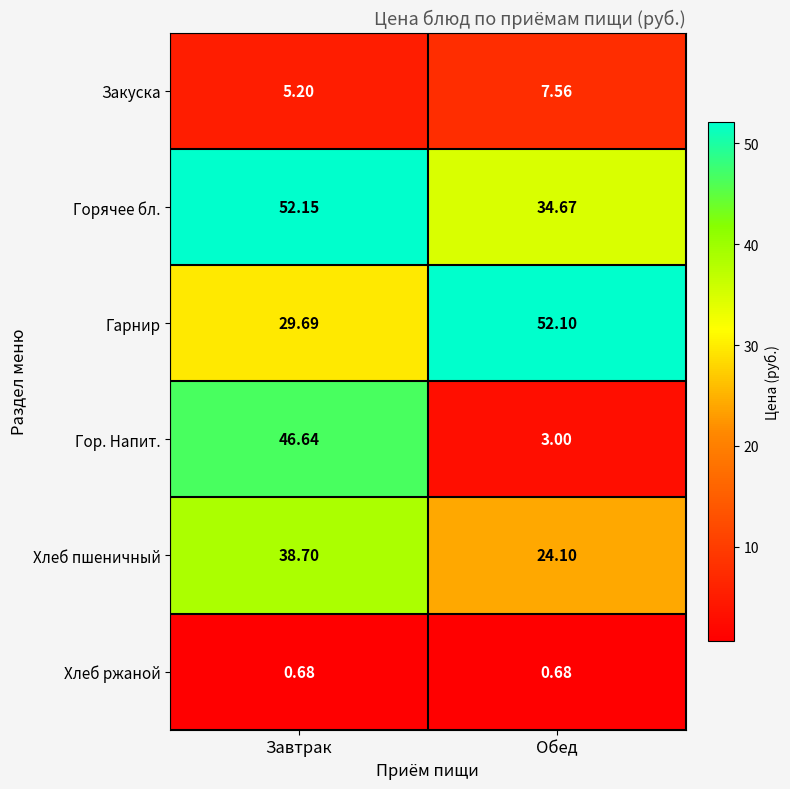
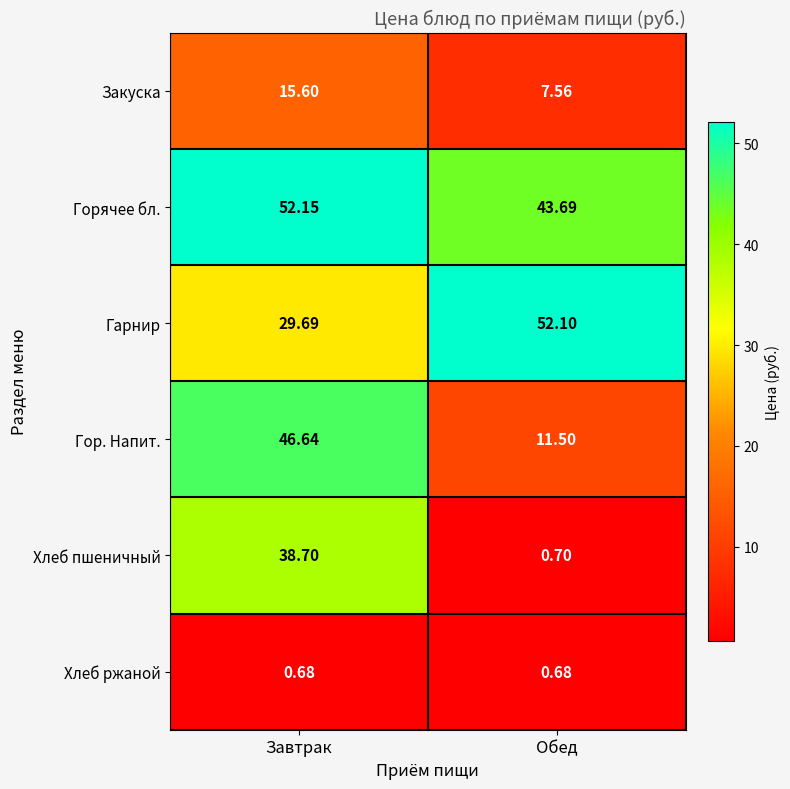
Закуска, Завтрак: 5.20 -> 15.60
Горячее бл., Обед: 34.67 -> 43.69
Гор. Напит., Обед: 3.00 -> 11.50
Хлеб пшеничный, Обед: 24.10 -> 0.70
